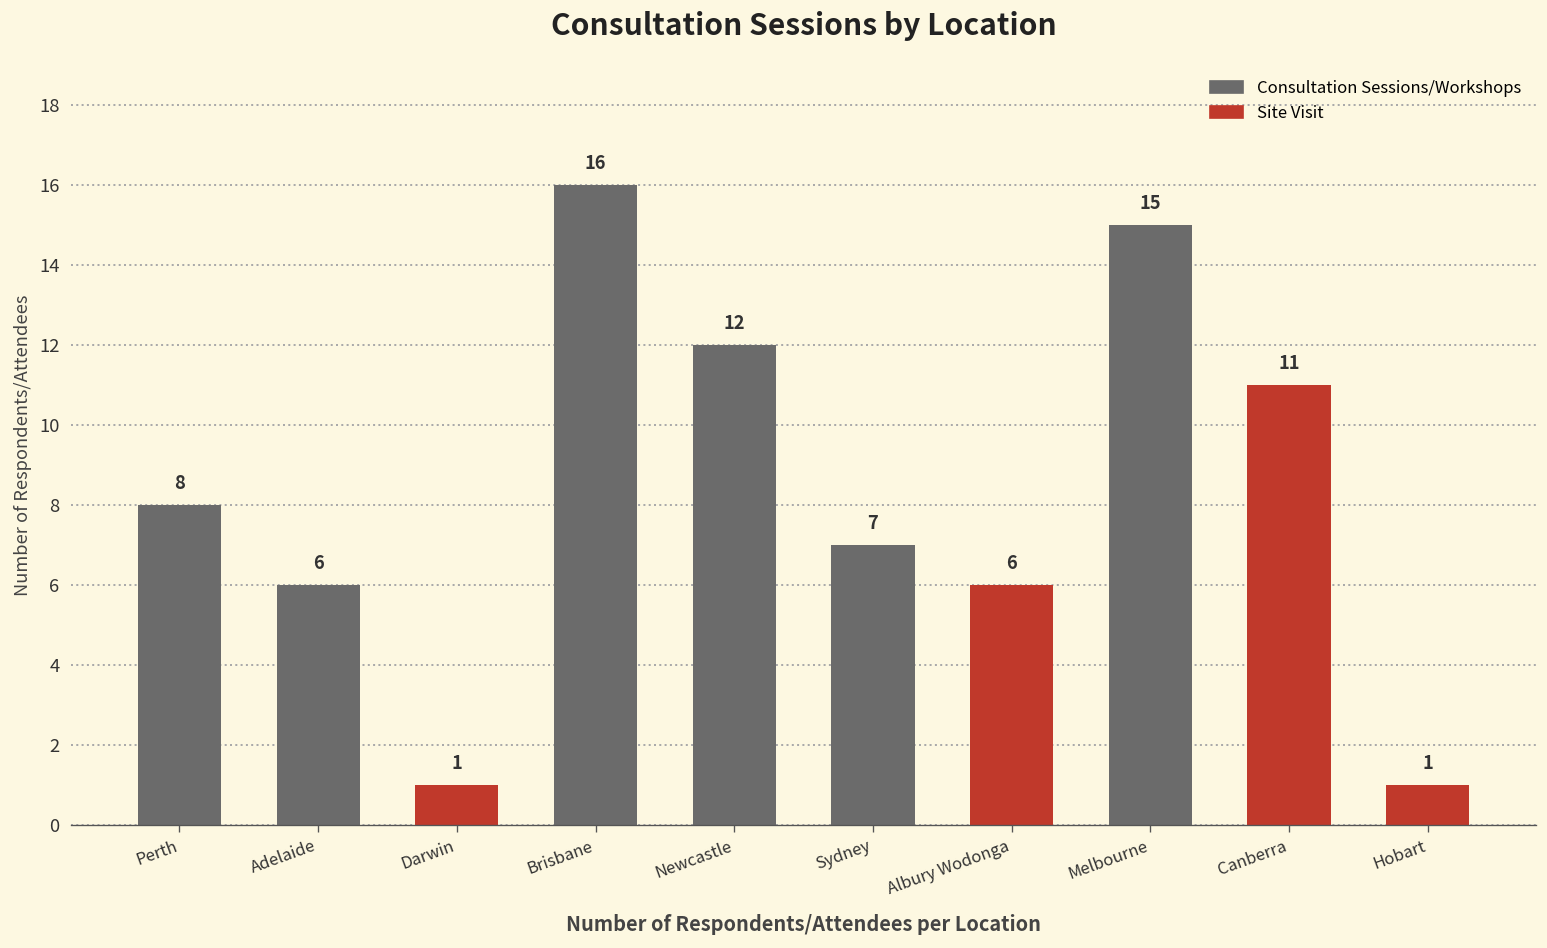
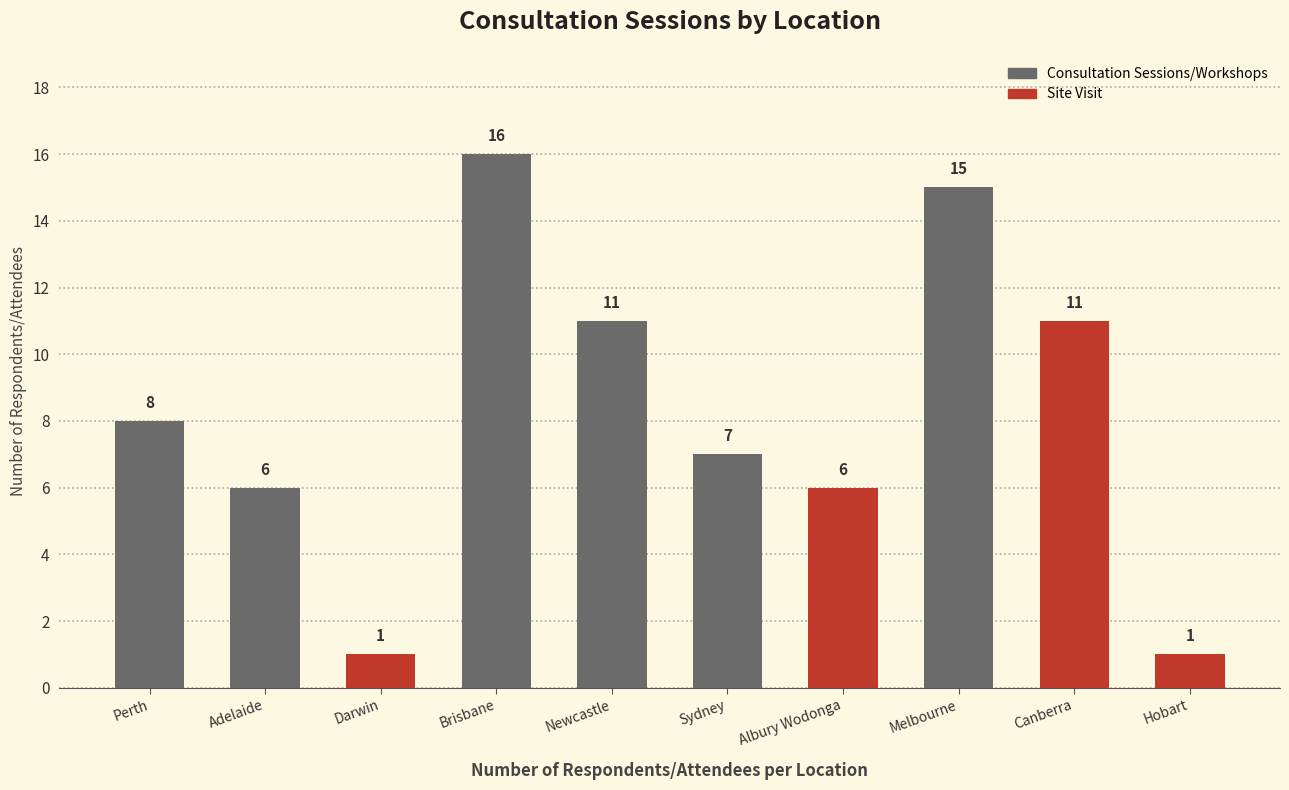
Newcastle: 12 -> 11
